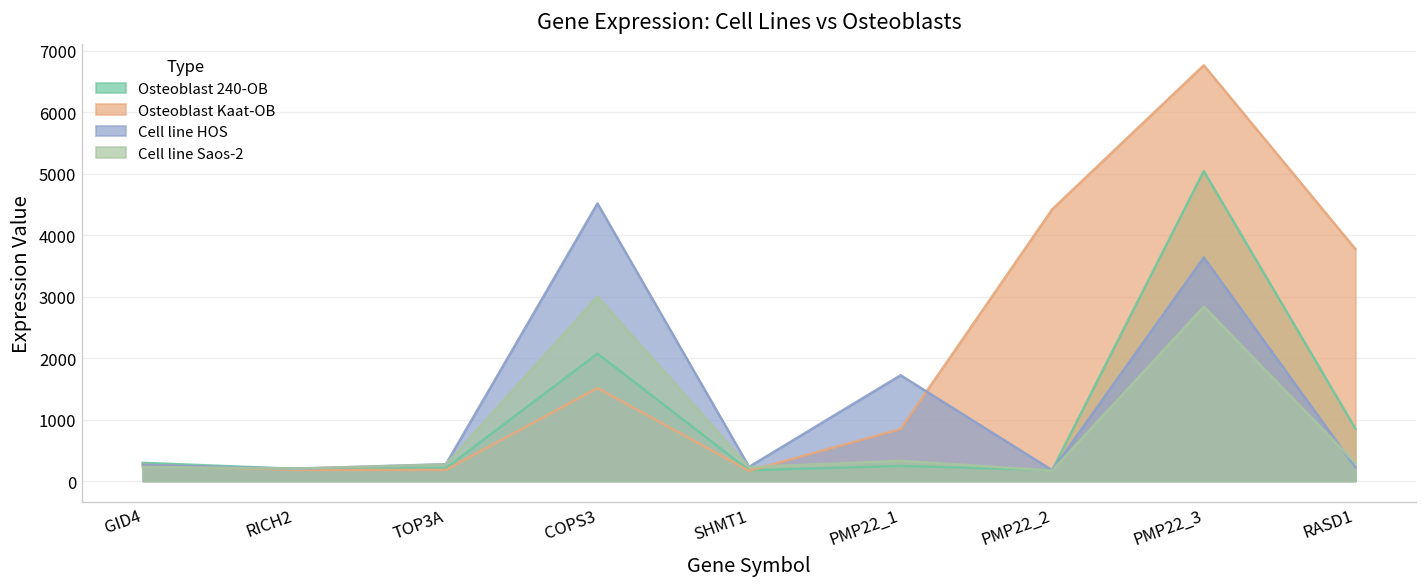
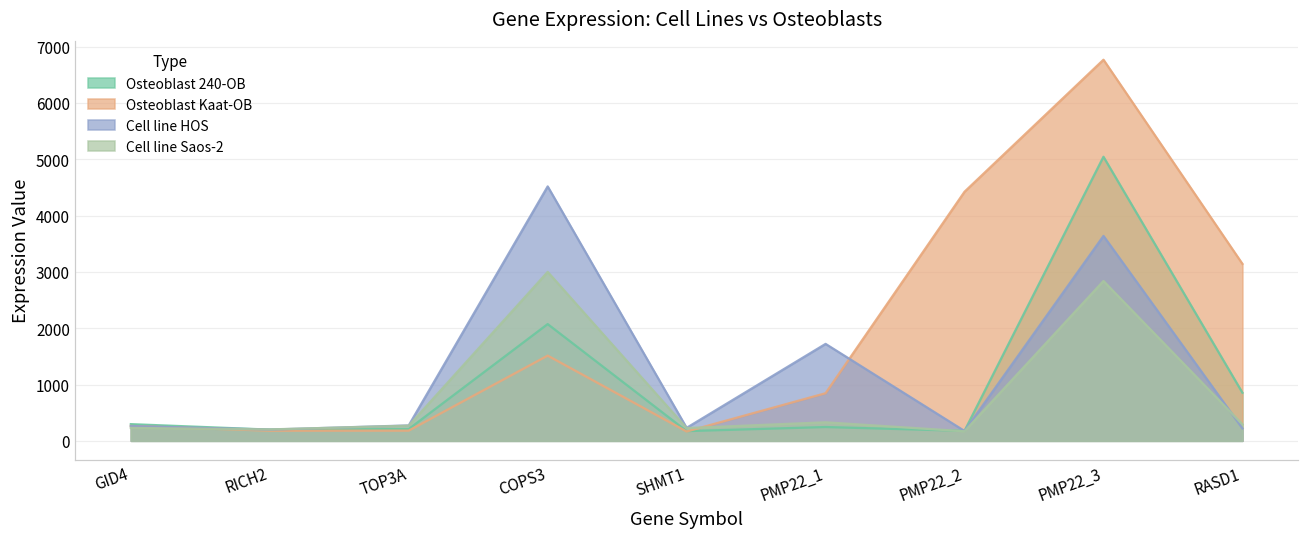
Osteoblast Kaat-OB, RASD1: 3800 -> 3100
